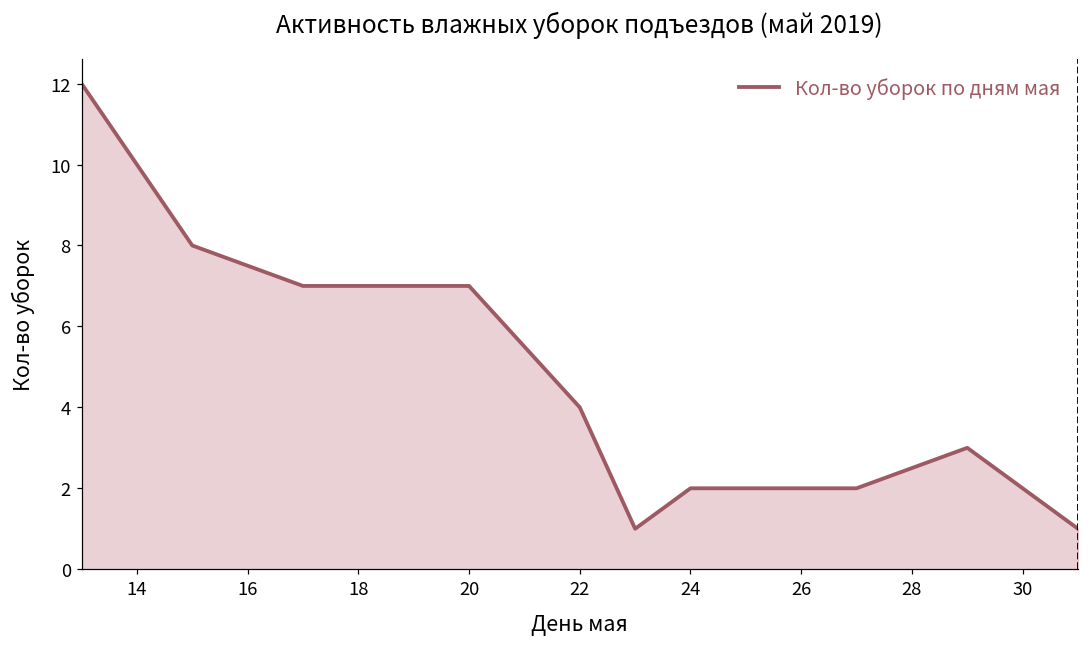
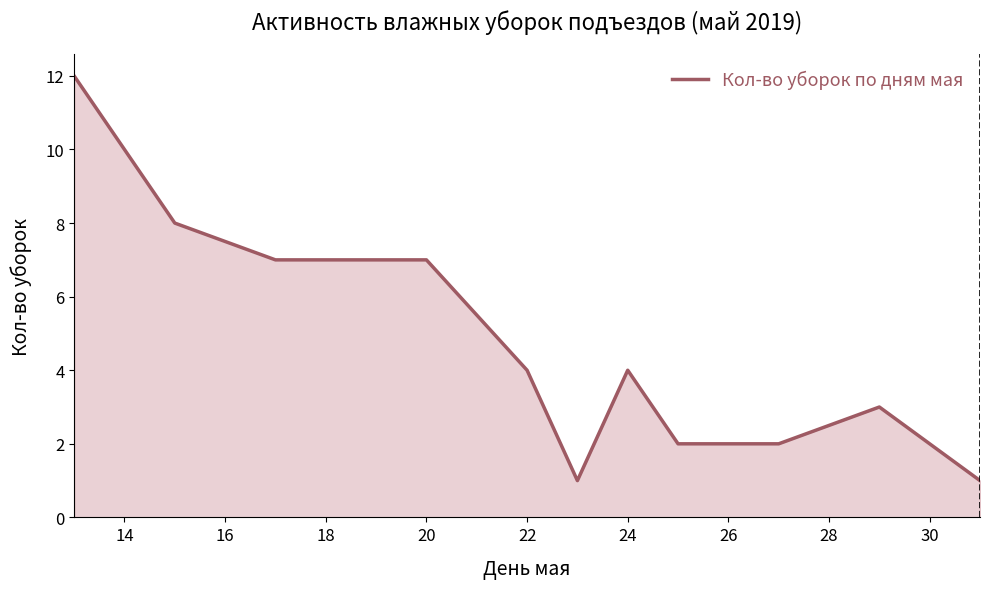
24: 2 -> 4
